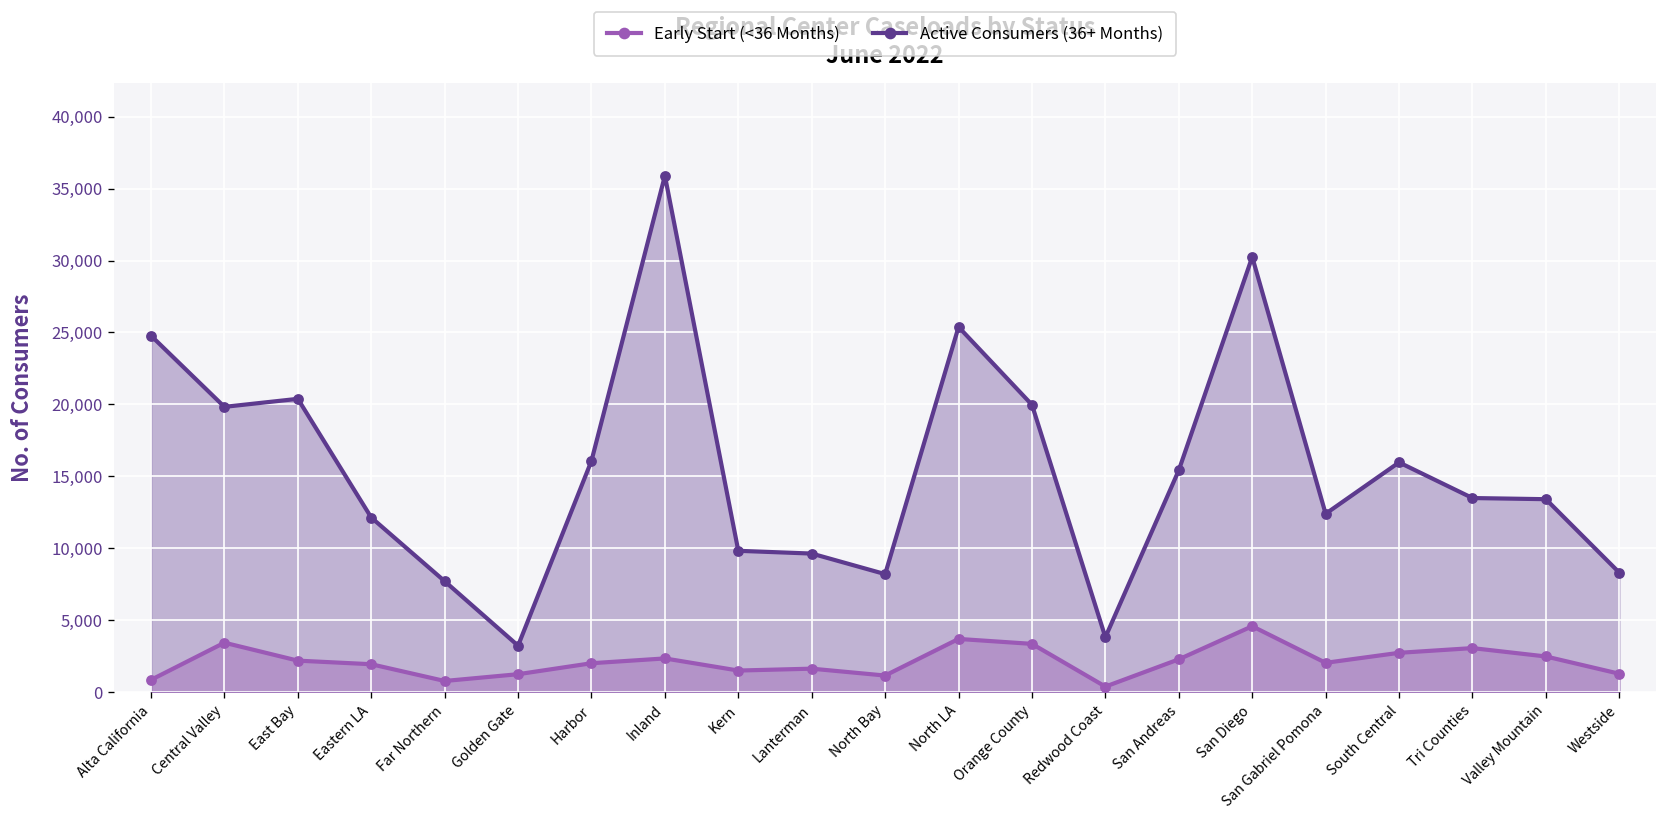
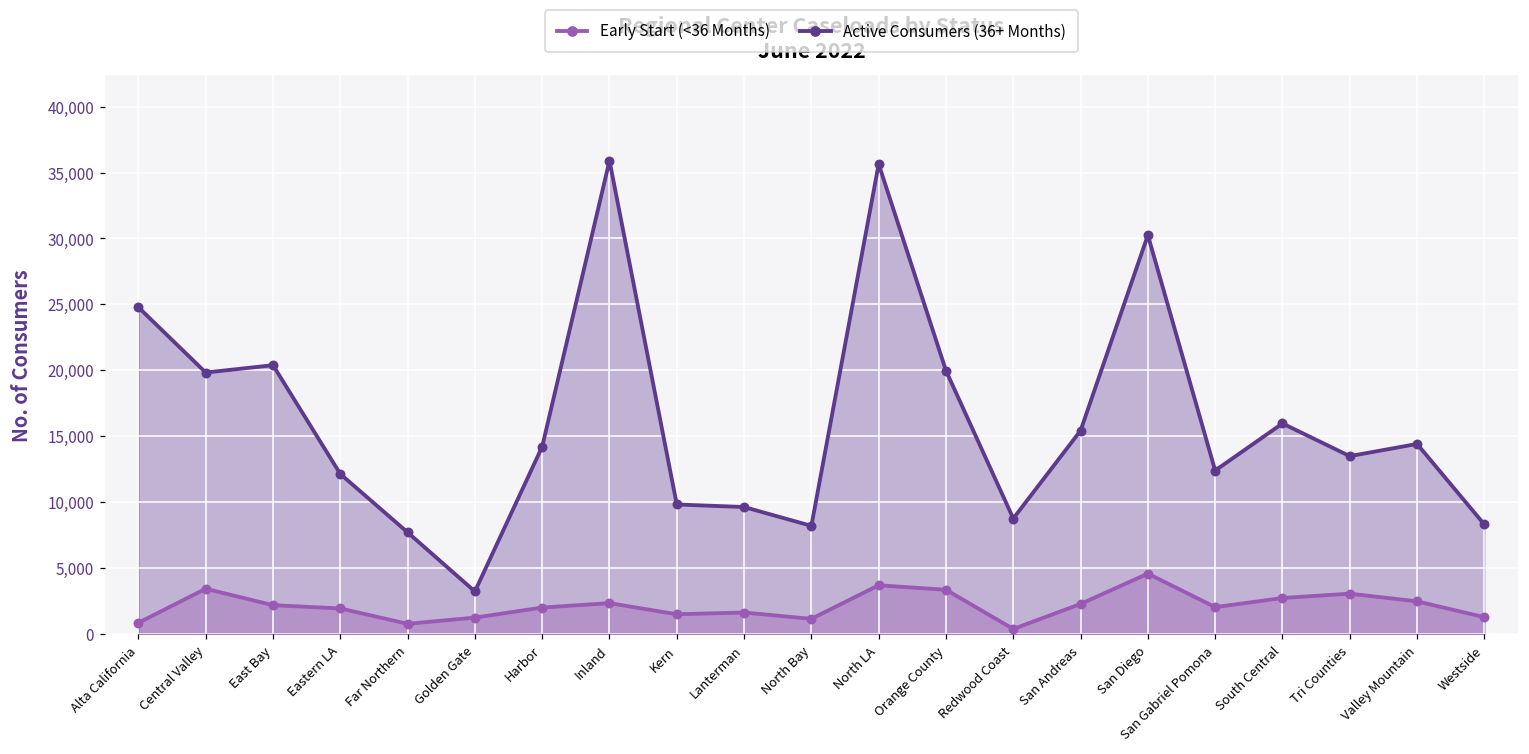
Active Consumers (36+ Months), Harbor: 16,100 -> 14,200
Active Consumers (36+ Months), North LA: 25,400 -> 35,600
Active Consumers (36+ Months), Redwood Coast: 3,800 -> 8,800
Active Consumers (36+ Months), Valley Mountain: 13,400 -> 14,400
